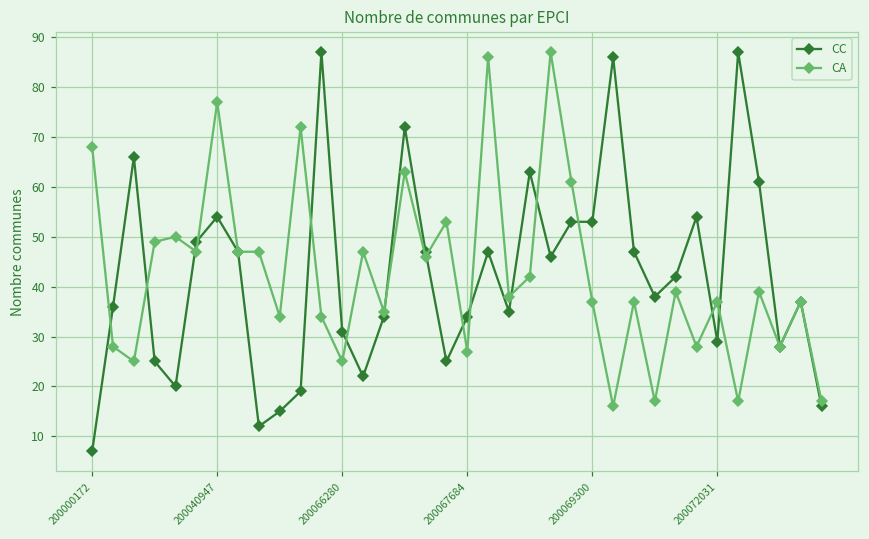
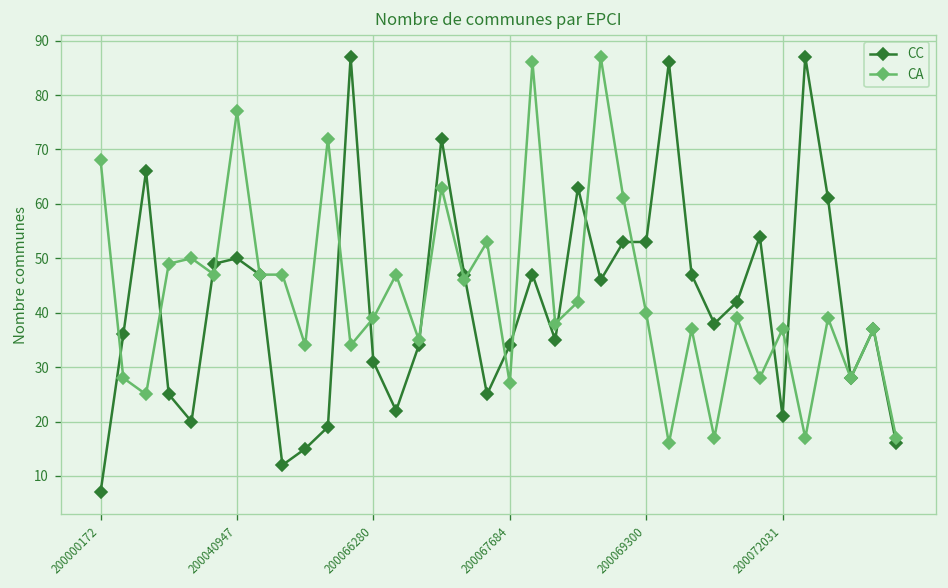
CC, 200040947: 54 -> 50
CA, 200066280: 25 -> 39
CA, 200069300: 37 -> 40
CC, 200072031: 29 -> 21
